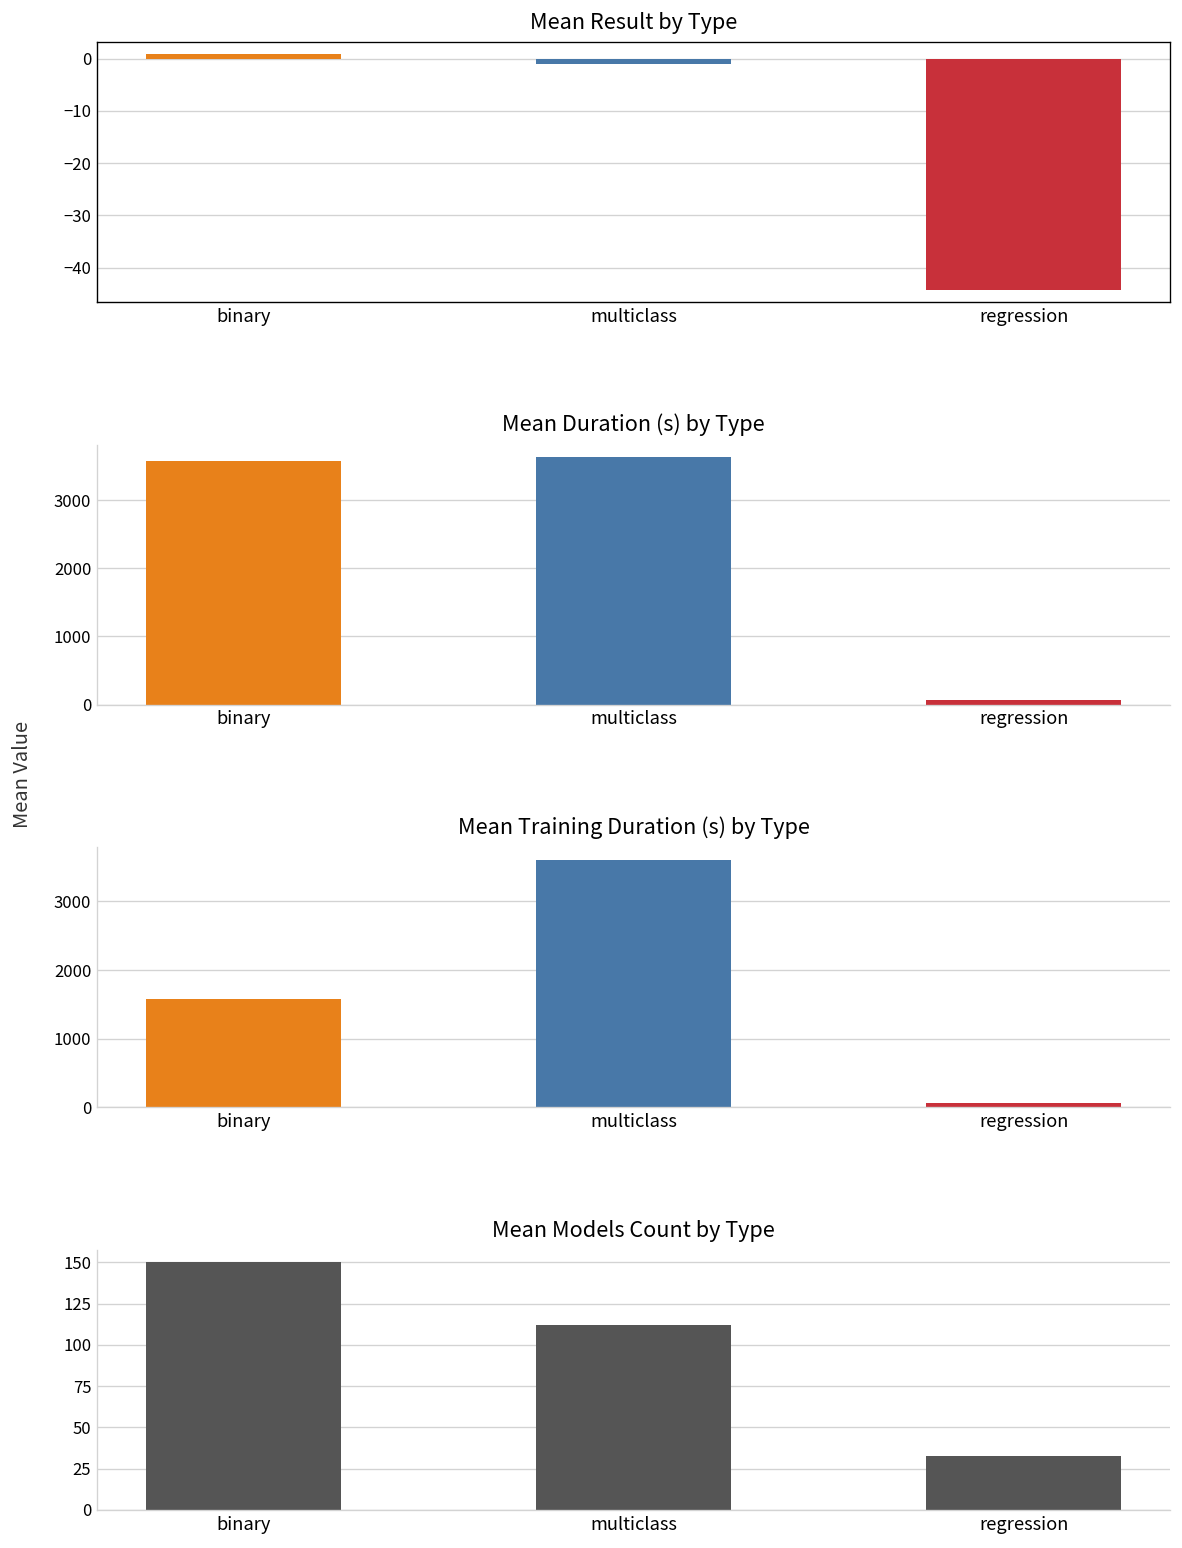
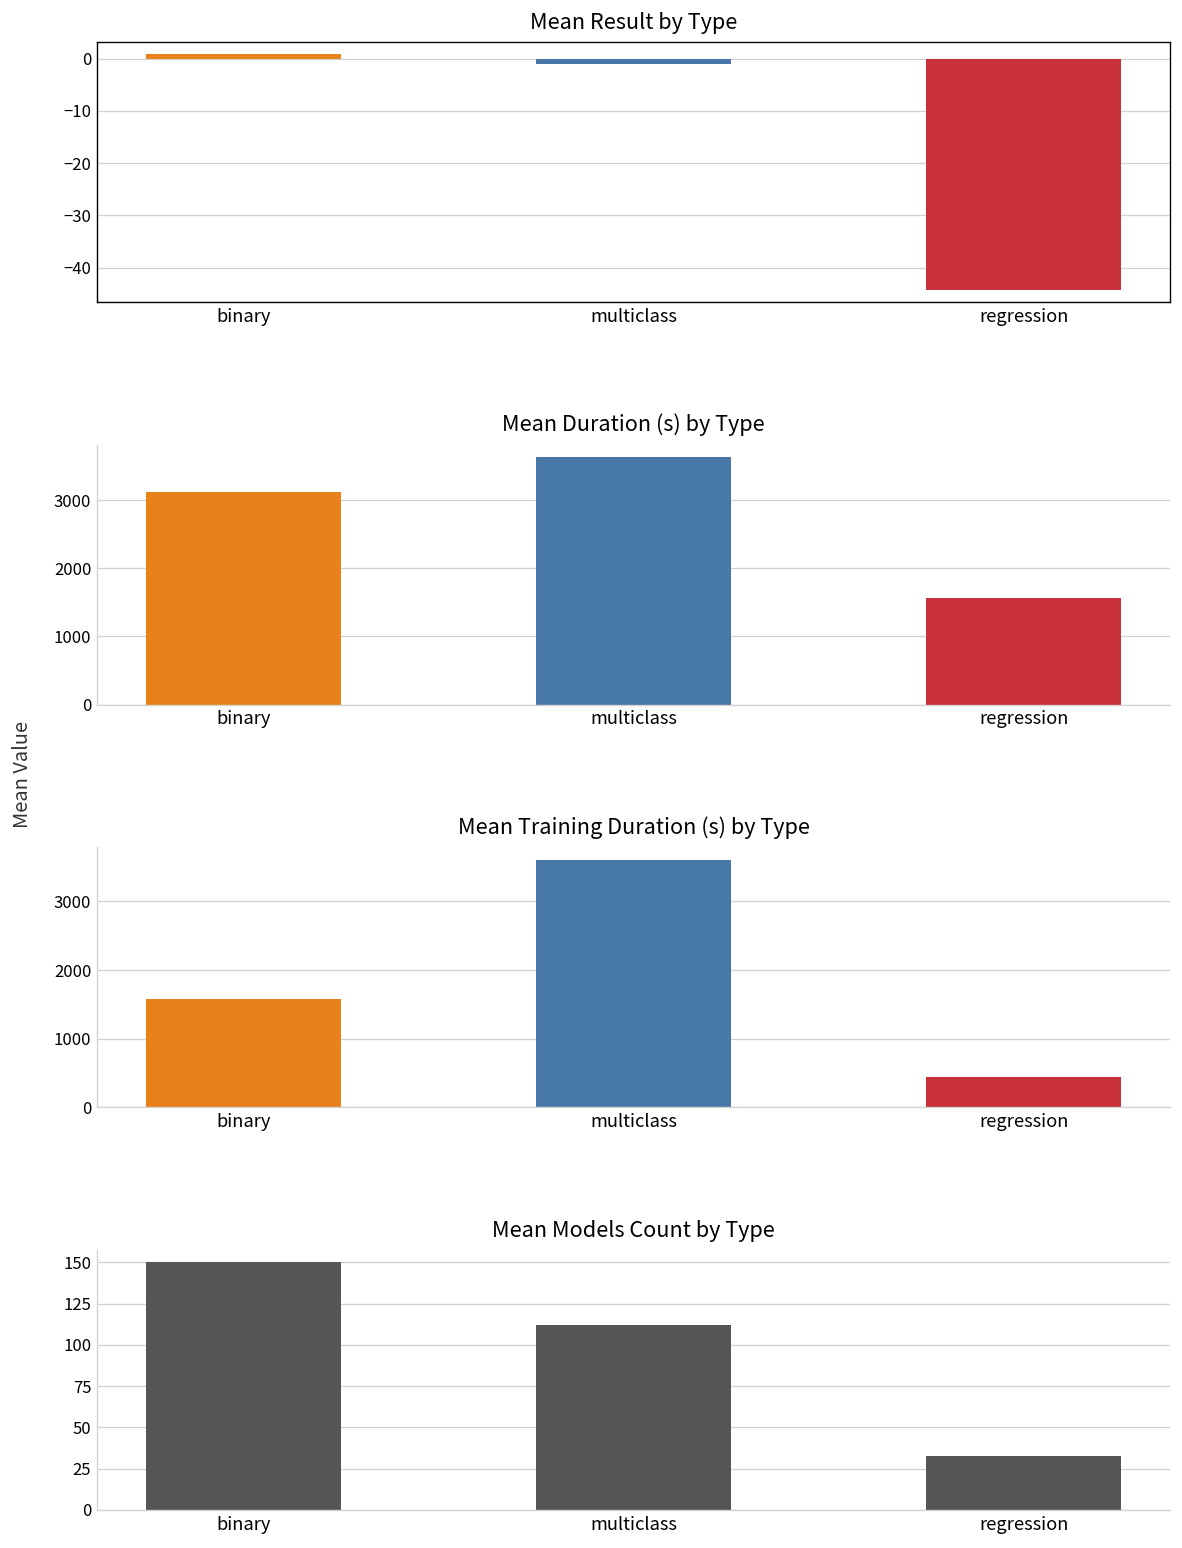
Mean Duration (s) by Type, binary: 3600 -> 3100
Mean Duration (s) by Type, regression: 100 -> 1600
Mean Training Duration (s) by Type, regression: 100 -> 400
